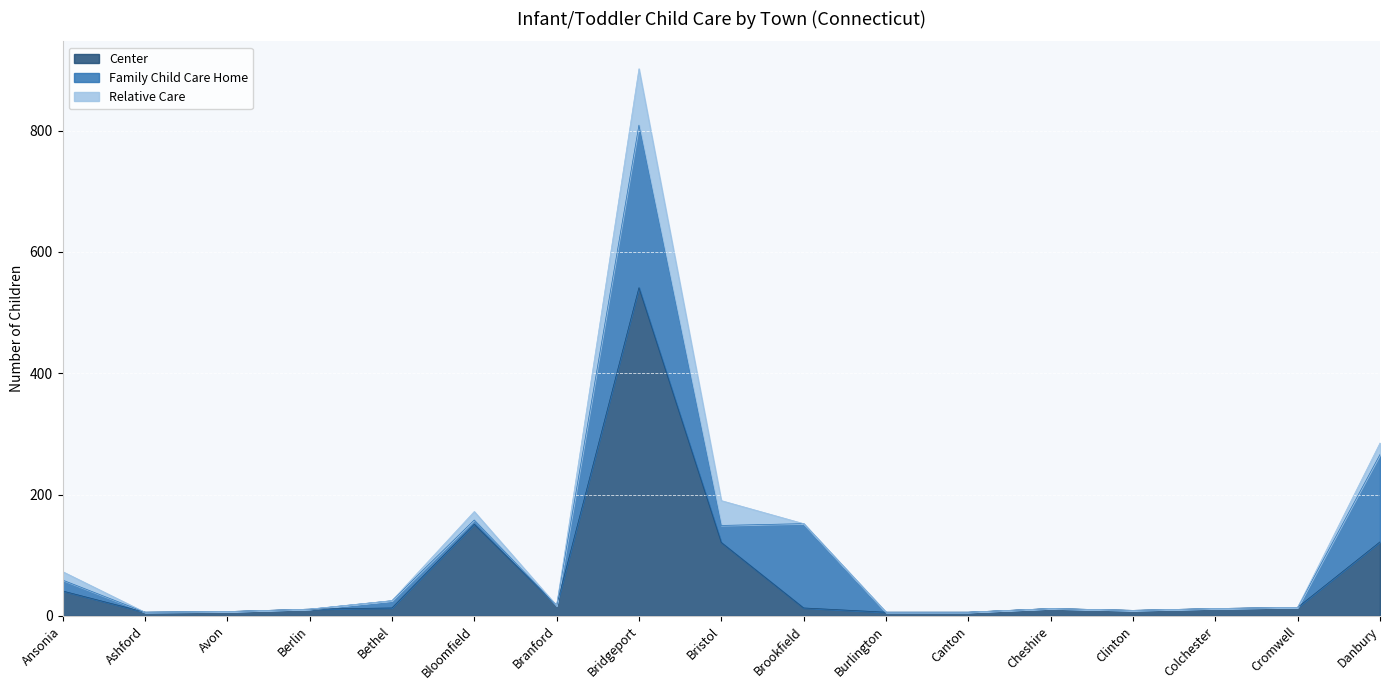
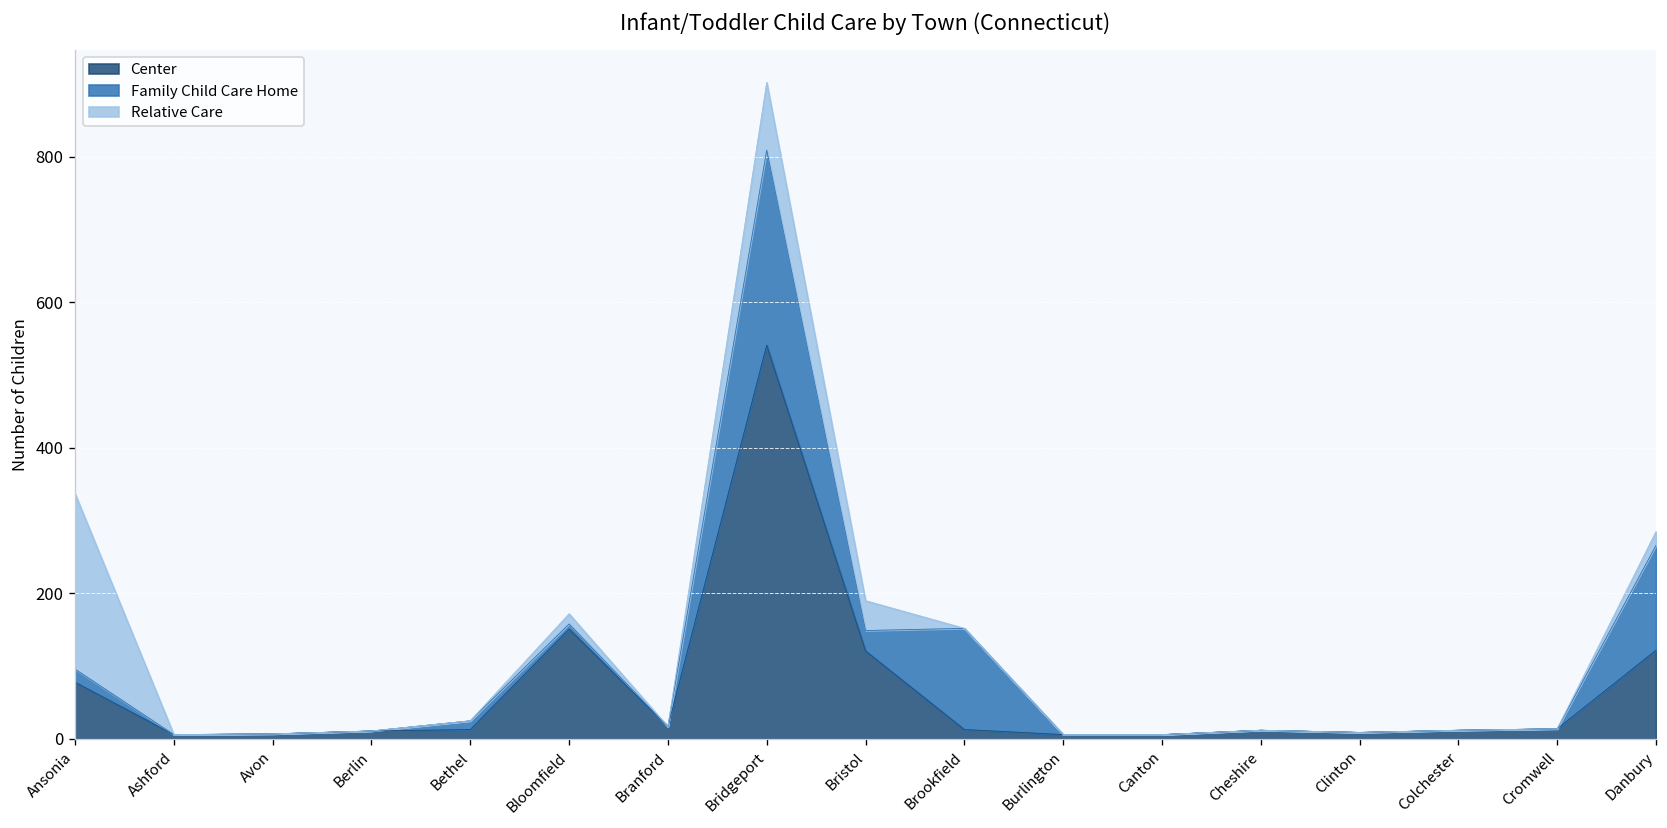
Center, Ansonia: 40 -> 80
Relative Care, Ansonia: 10 -> 240
